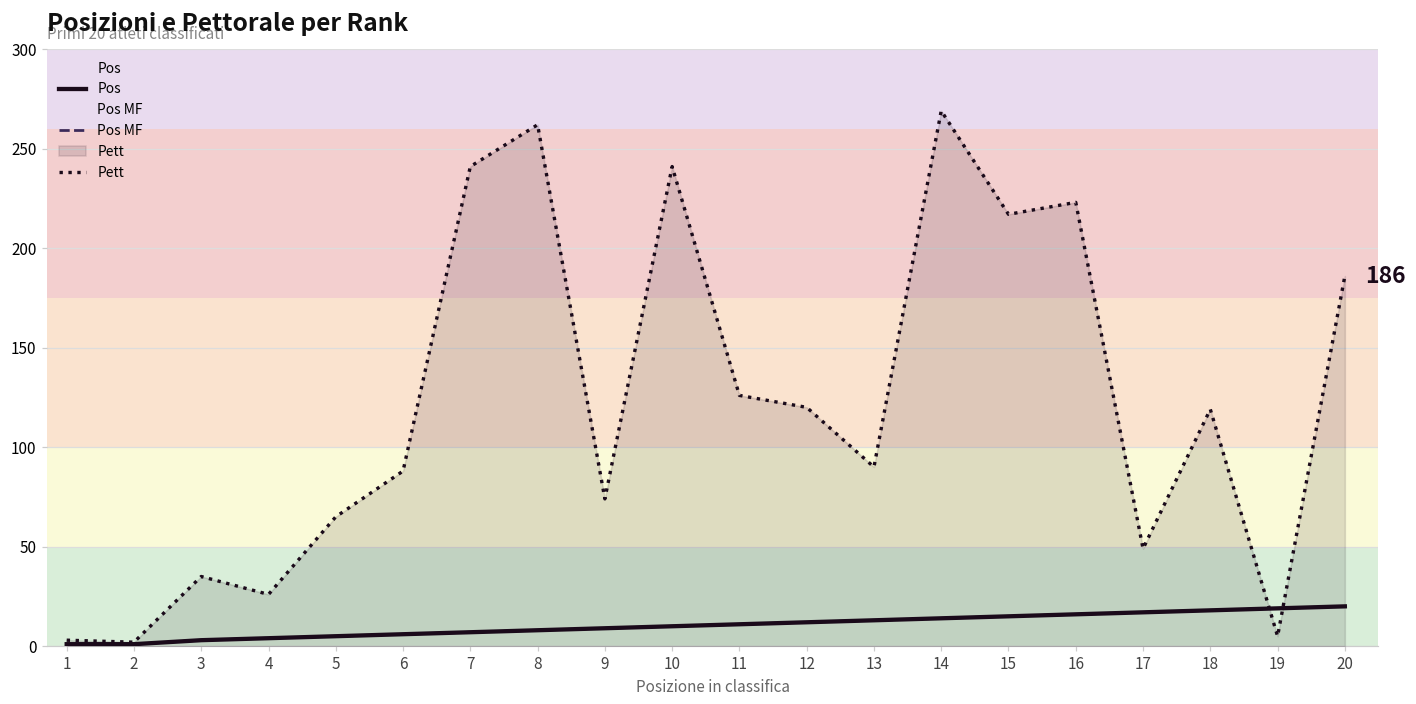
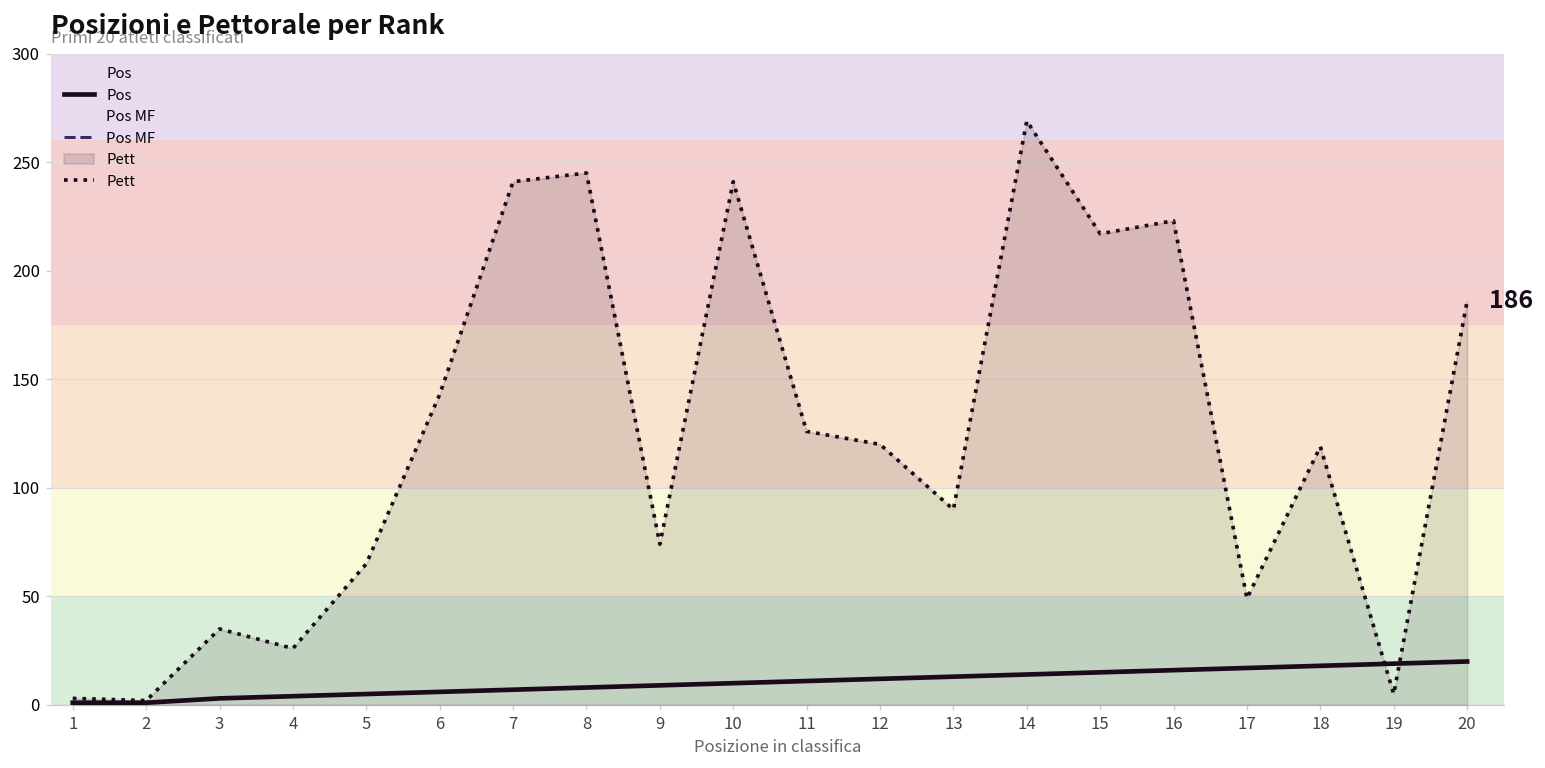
Pett, 6: 88 -> 143
Pett, 8: 262 -> 245
